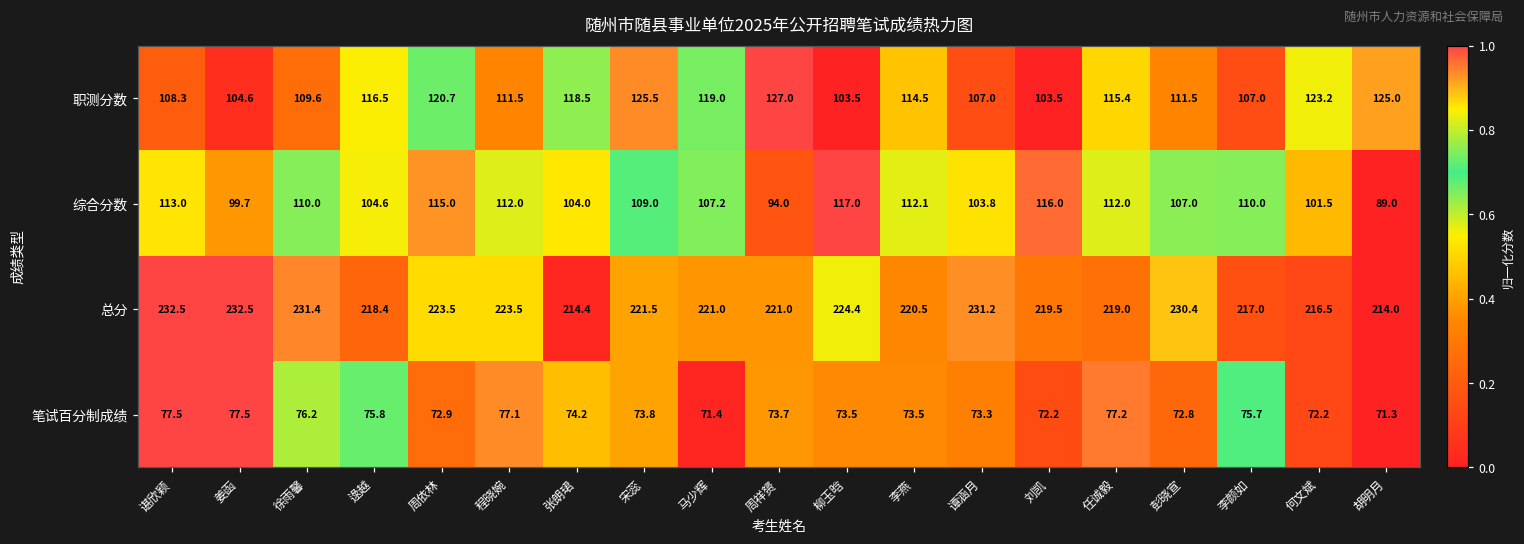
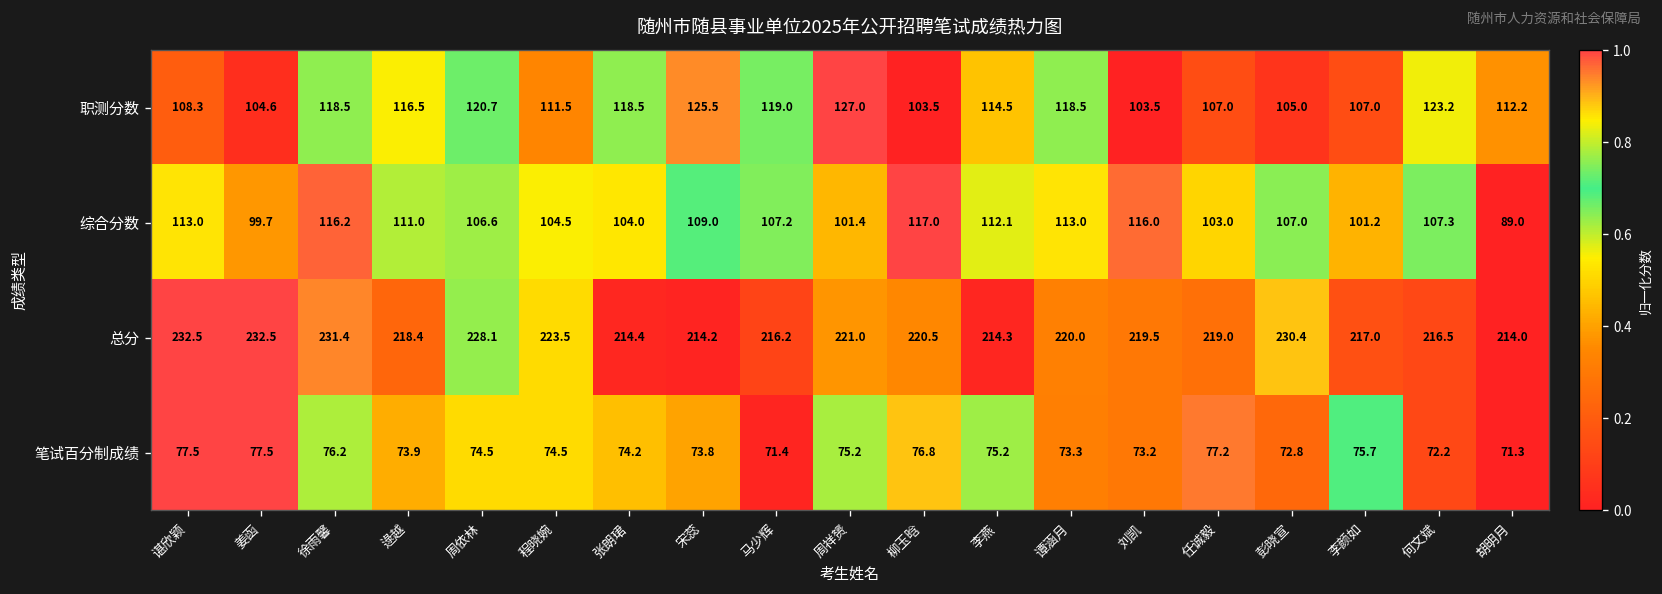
职测分数, 徐雨馨: 109.6 -> 118.5
职测分数, 谭涵月: 107.0 -> 118.5
职测分数, 任诚毅: 115.4 -> 107.0
职测分数, 彭晓宣: 111.5 -> 105.0
职测分数, 胡明月: 125.0 -> 112.2
综合分数, 徐雨馨: 110.0 -> 116.2
综合分数, 逯越: 104.6 -> 111.0
综合分数, 周依林: 115.0 -> 106.6
综合分数, 程晓婉: 112.0 -> 104.5
综合分数, 周祥赟: 94.0 -> 101.4
综合分数, 谭涵月: 103.8 -> 113.0
综合分数, 任诚毅: 112.0 -> 103.0
综合分数, 李颜如: 110.0 -> 101.2
综合分数, 何文斌: 101.5 -> 107.3
总分, 周依林: 223.5 -> 228.1
总分, 宋蕊: 221.5 -> 214.2
总分, 马少辉: 221.0 -> 216.2
总分, 柳玉晗: 224.4 -> 220.5
总分, 李燕: 220.5 -> 214.3
总分, 谭涵月: 231.2 -> 220.0
笔试百分制成绩, 逯越: 75.8 -> 73.9
笔试百分制成绩, 周依林: 72.9 -> 74.5
笔试百分制成绩, 程晓婉: 77.1 -> 74.5
笔试百分制成绩, 周祥赟: 73.7 -> 75.2
笔试百分制成绩, 柳玉晗: 73.5 -> 76.8
笔试百分制成绩, 李燕: 73.5 -> 75.2
笔试百分制成绩, 刘凯: 72.2 -> 73.2
